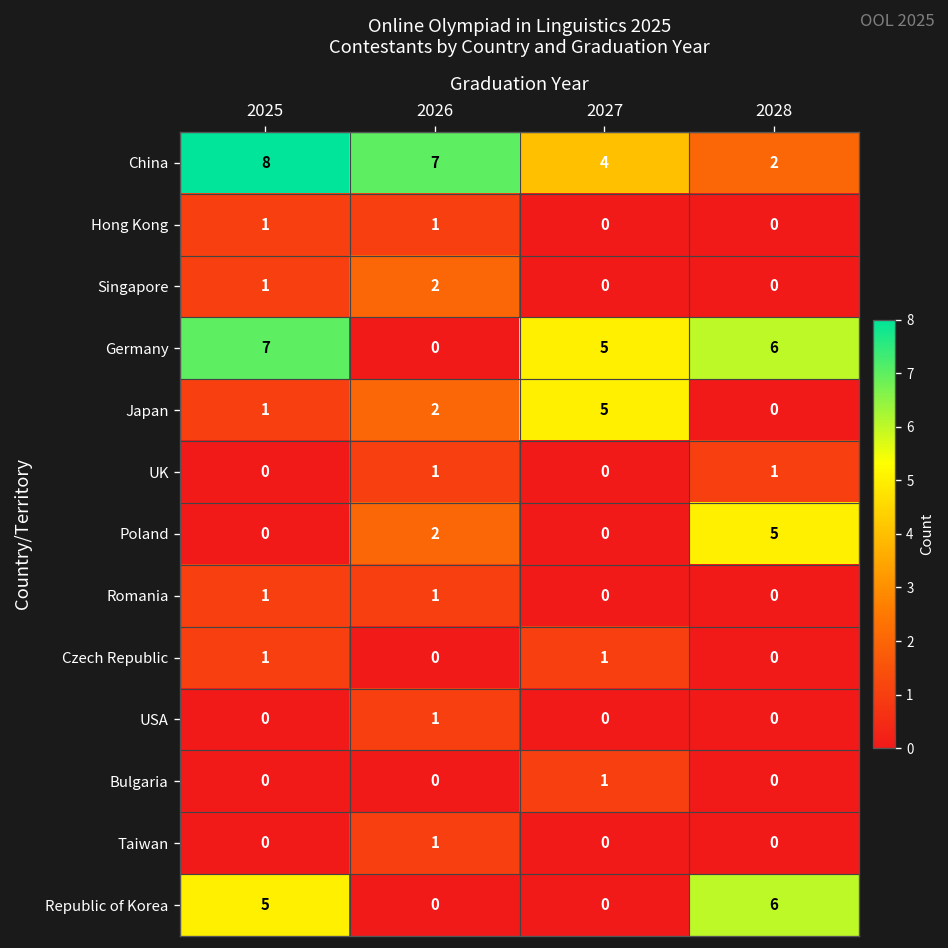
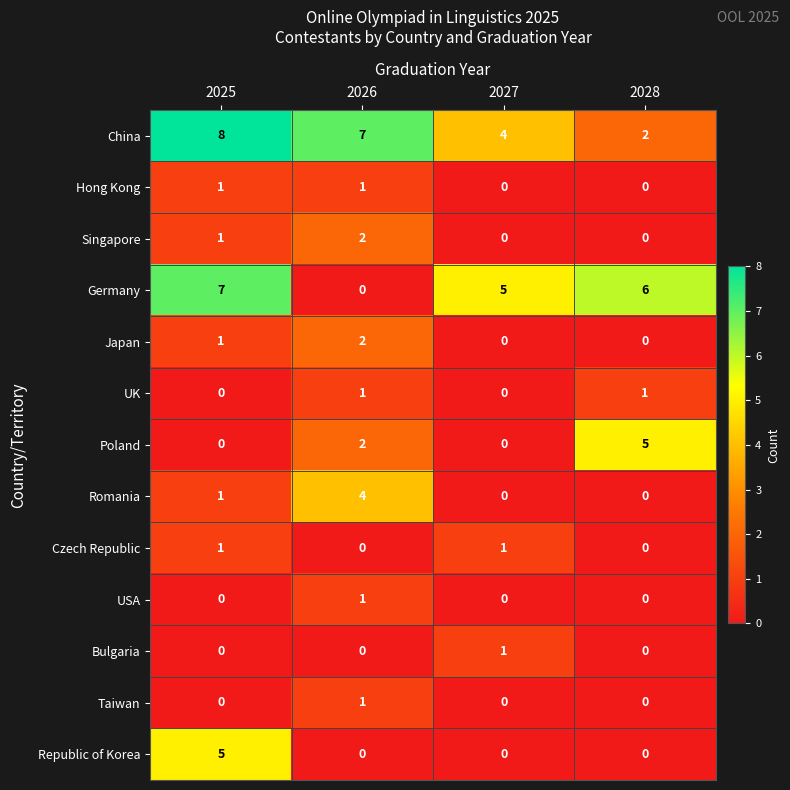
Japan, 2027: 5 -> 0
Romania, 2026: 1 -> 4
Republic of Korea, 2028: 6 -> 0
